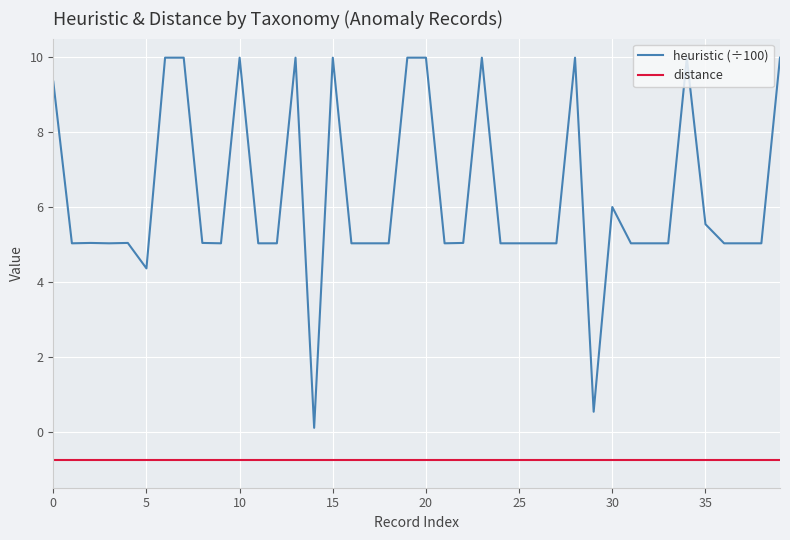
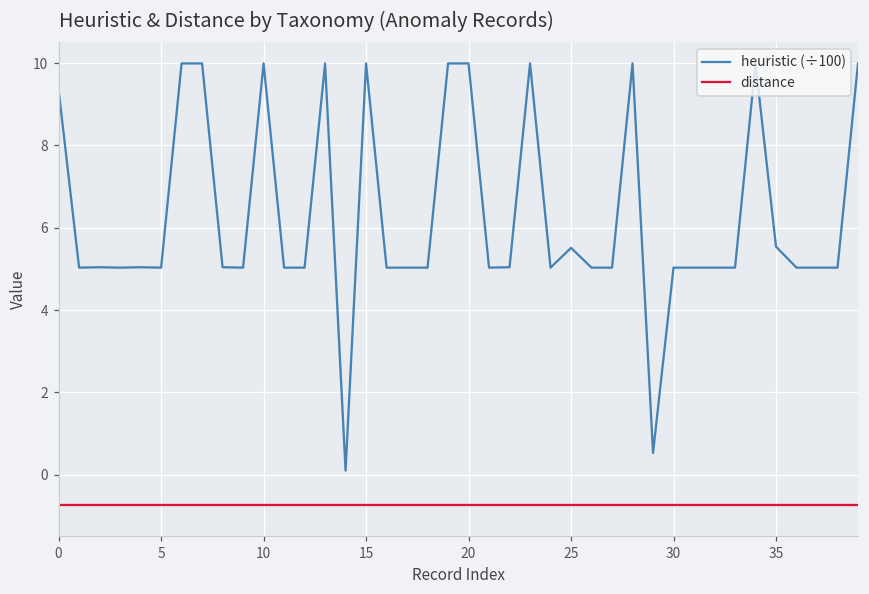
heuristic (÷100), 5: 4.4 -> 5.0
heuristic (÷100), 25: 5.0 -> 5.5
heuristic (÷100), 30: 6.0 -> 5.0
